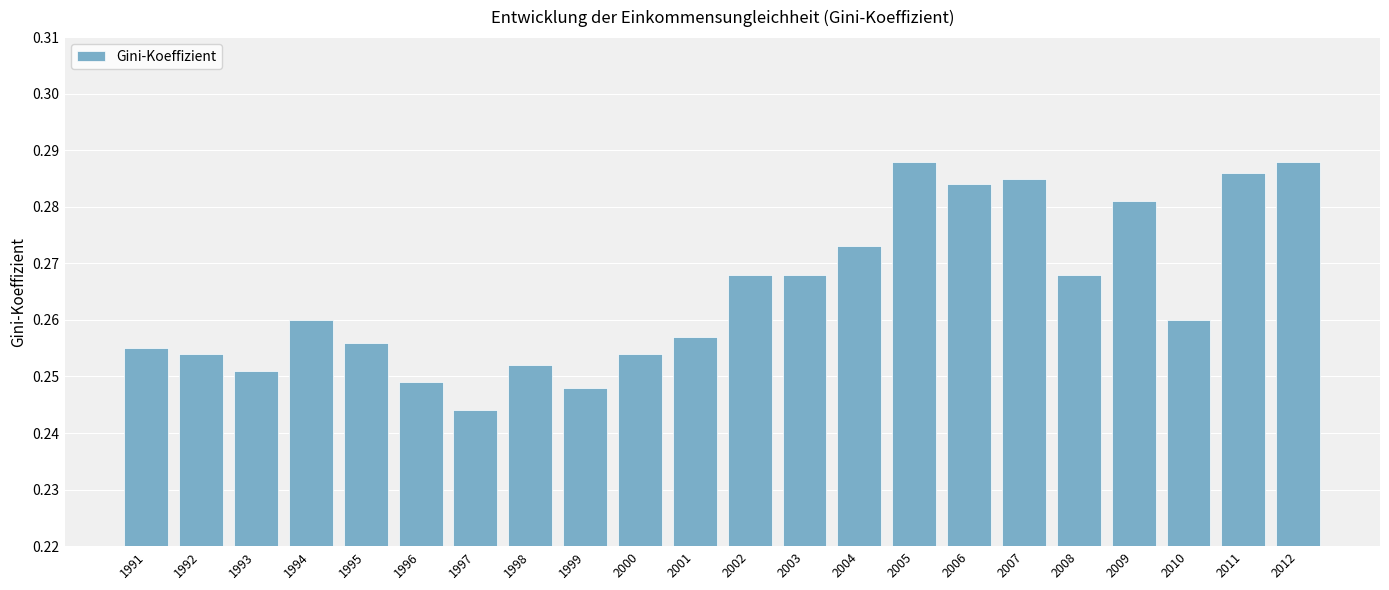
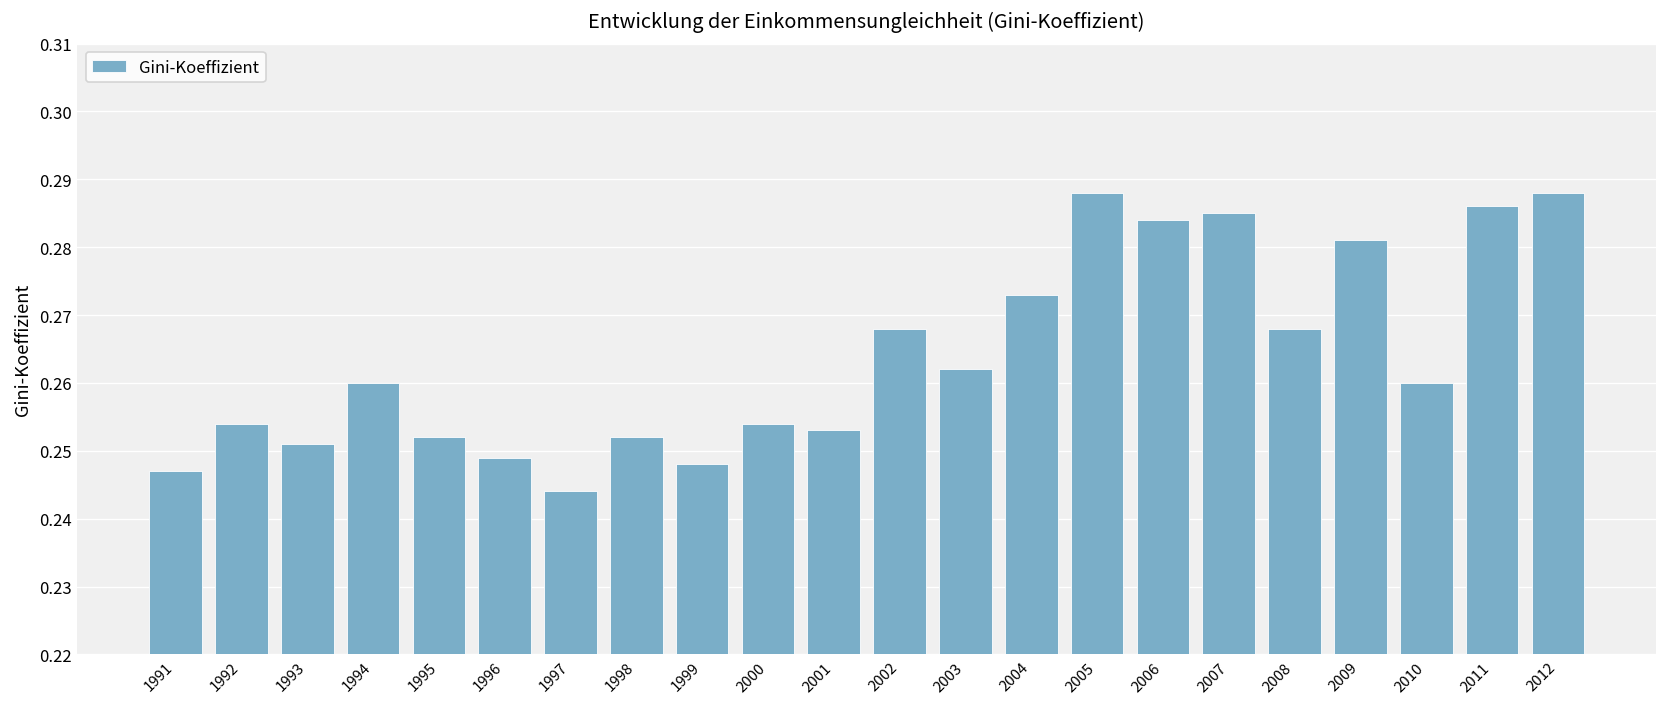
1991: 0.255 -> 0.247
1995: 0.256 -> 0.252
2001: 0.257 -> 0.253
2003: 0.268 -> 0.262
